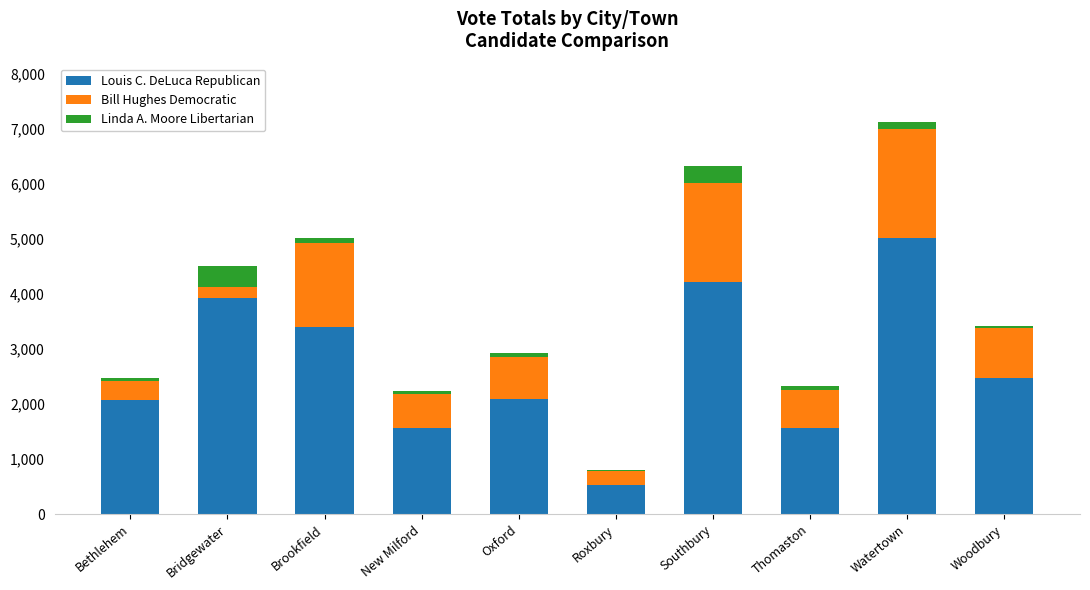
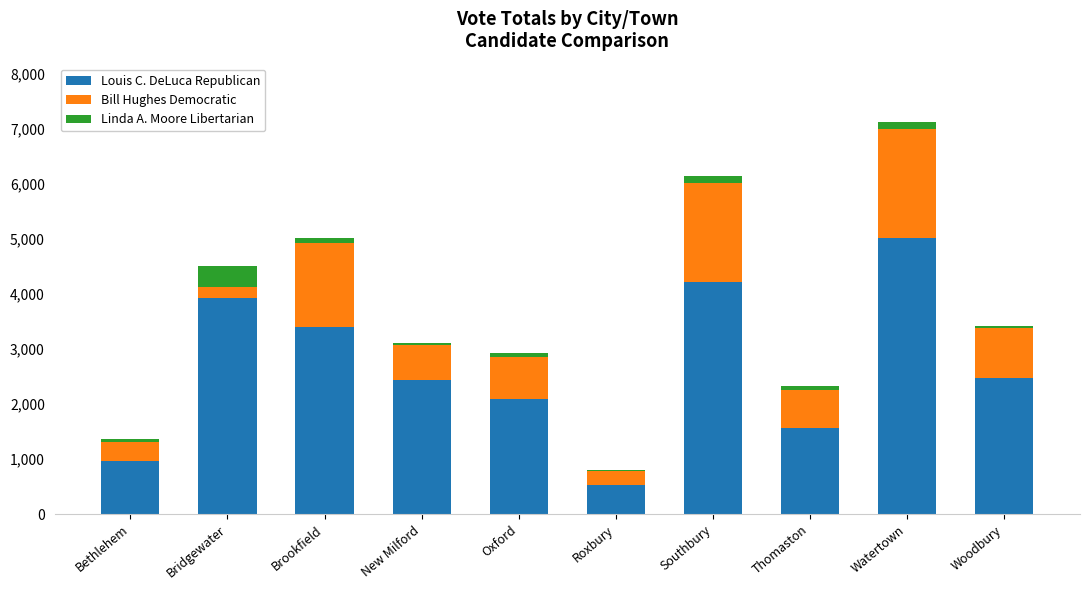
Louis C. DeLuca Republican, Bethlehem: 2,100 -> 1,000
Louis C. DeLuca Republican, New Milford: 1,600 -> 2,400
Linda A. Moore Libertarian, Southbury: 300 -> 100
